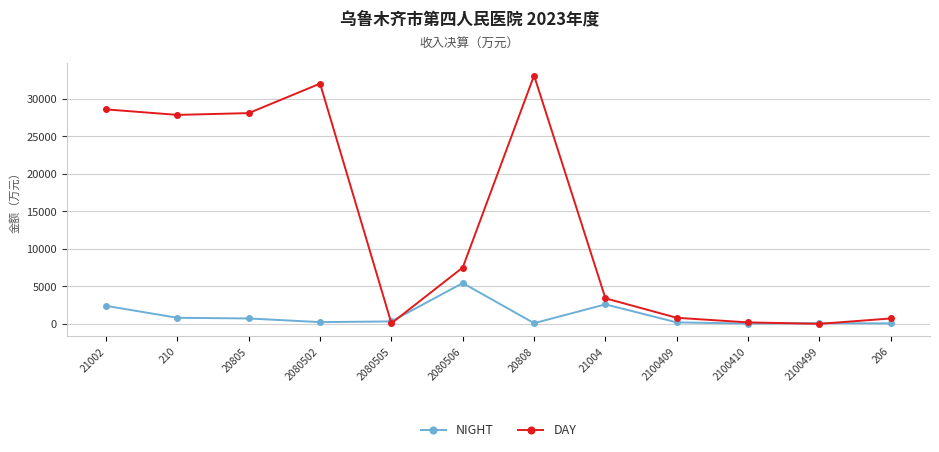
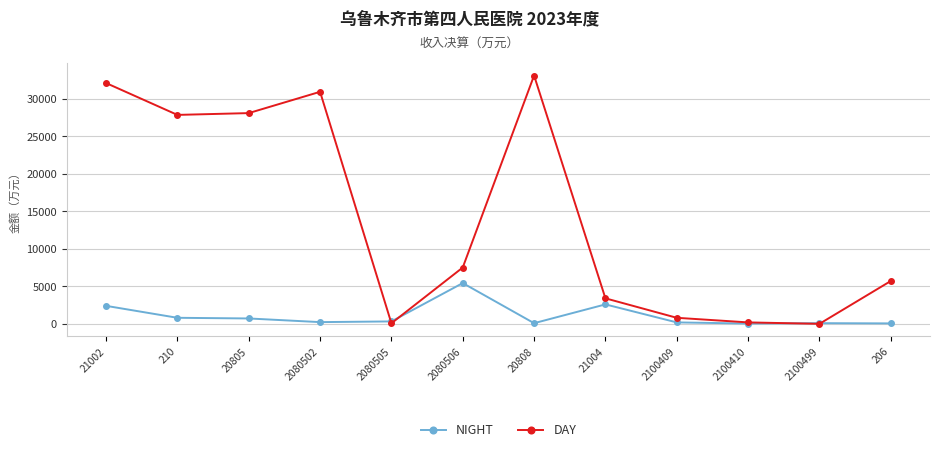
DAY, 21002: 29000 -> 32000
DAY, 2080502: 32000 -> 31000
DAY, 206: 1000 -> 6000
